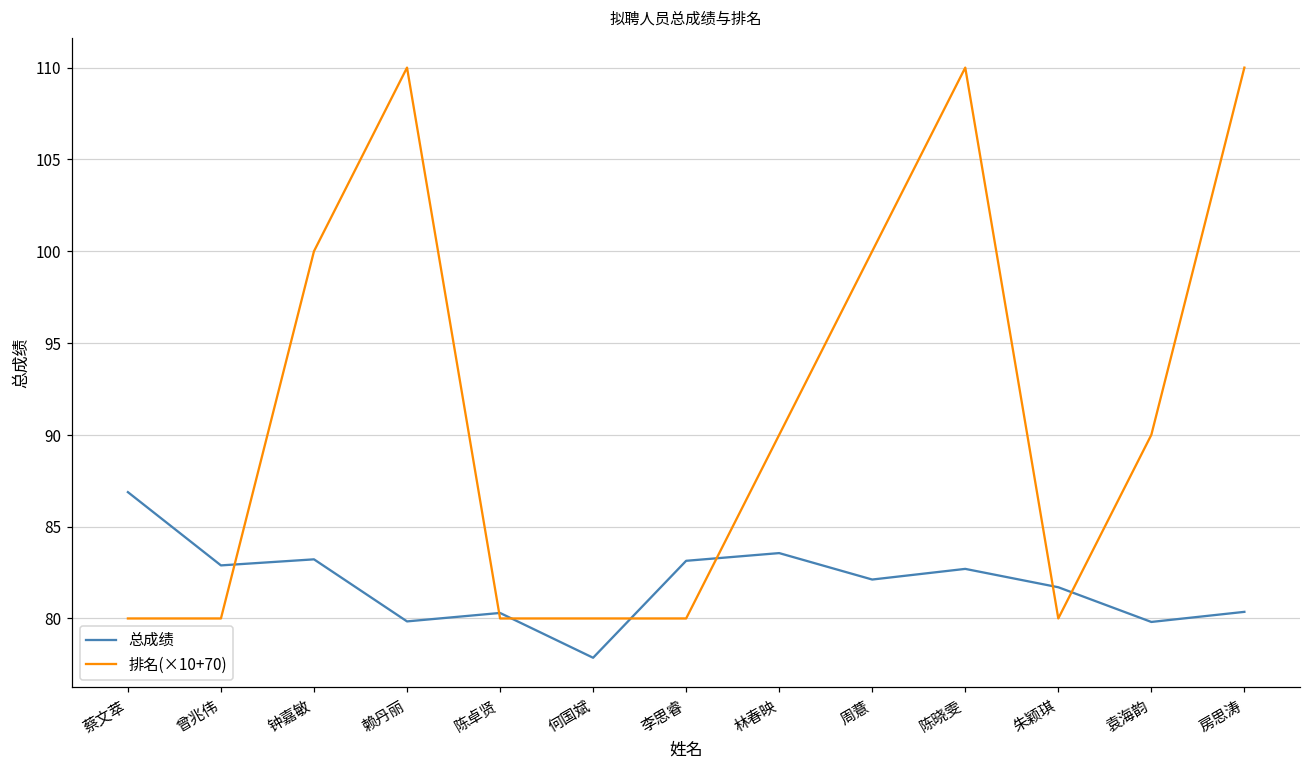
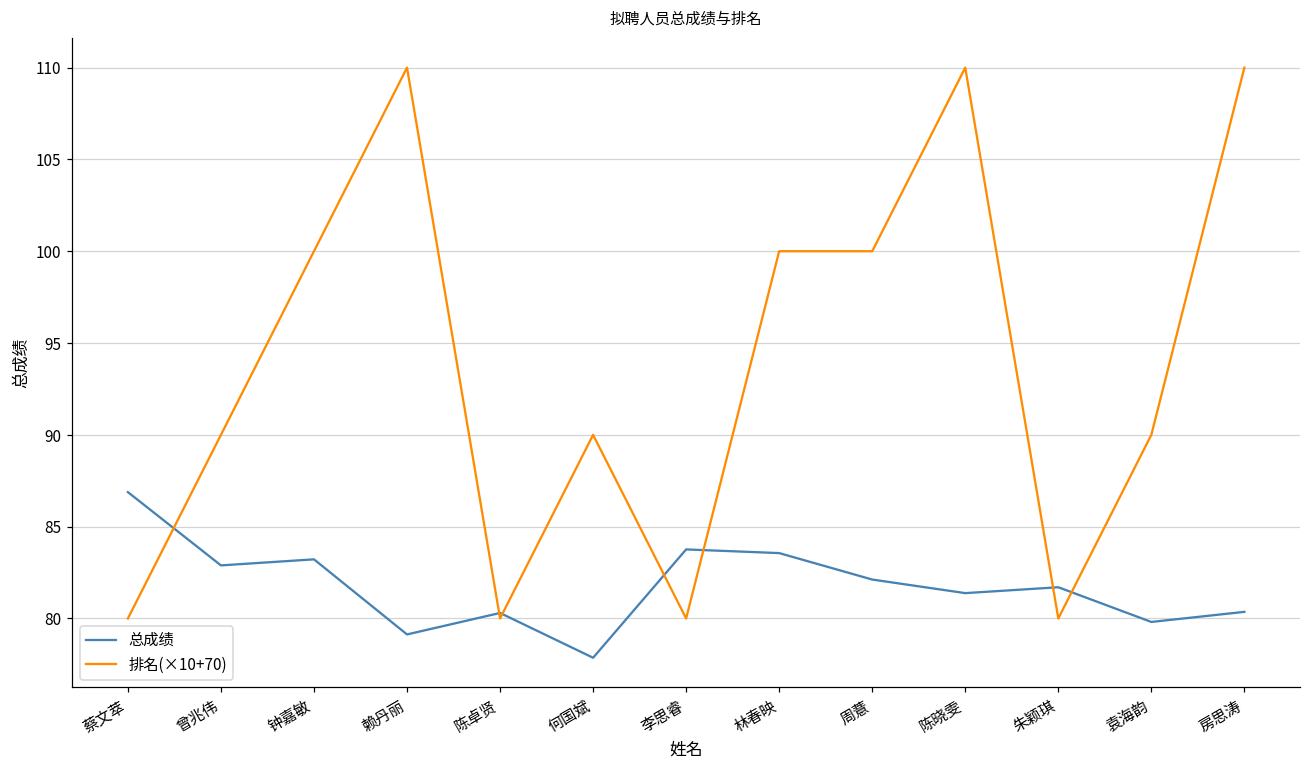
排名(×10+70), 曾兆伟: 80.0 -> 90.0
总成绩, 赖丹丽: 79.8 -> 79.1
排名(×10+70), 何国斌: 80.0 -> 90.0
总成绩, 李思睿: 83.1 -> 83.8
排名(×10+70), 林春映: 90.0 -> 100.0
总成绩, 陈晓雯: 82.7 -> 81.4
